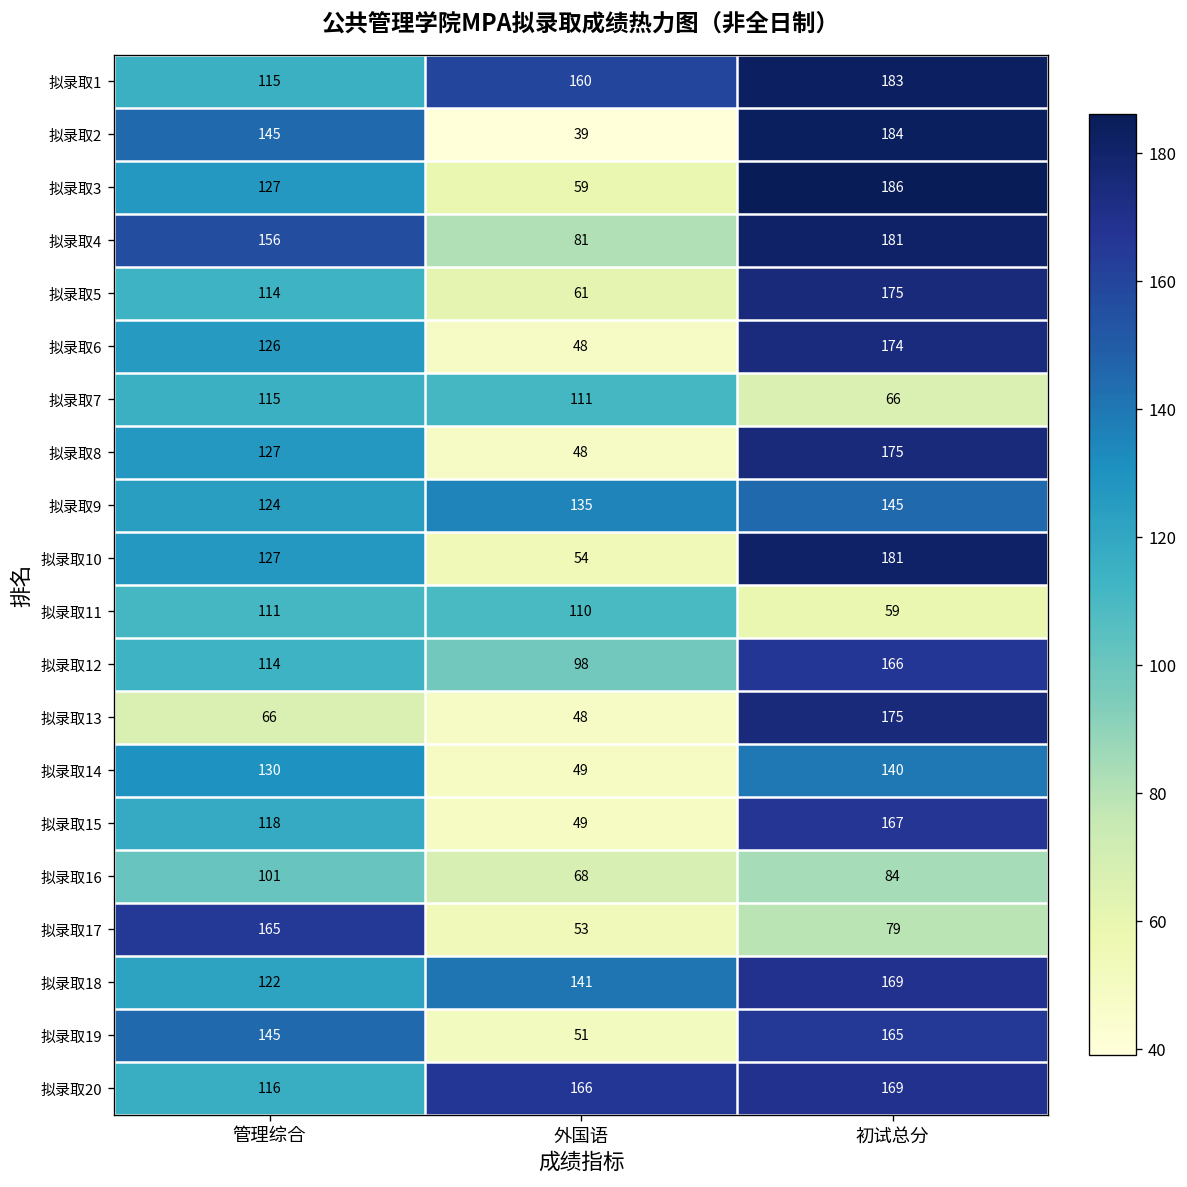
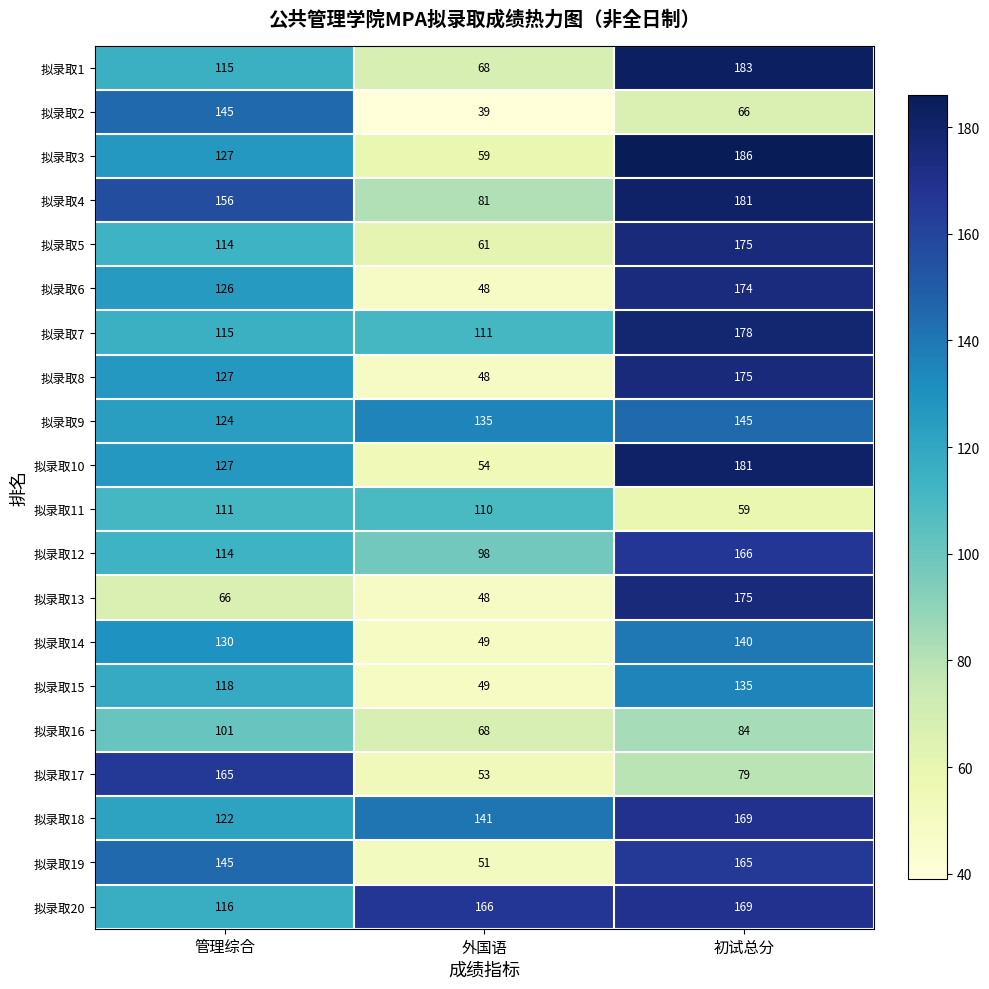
拟录取1, 外国语: 160 -> 68
拟录取2, 初试总分: 184 -> 66
拟录取7, 初试总分: 66 -> 178
拟录取15, 初试总分: 167 -> 135
